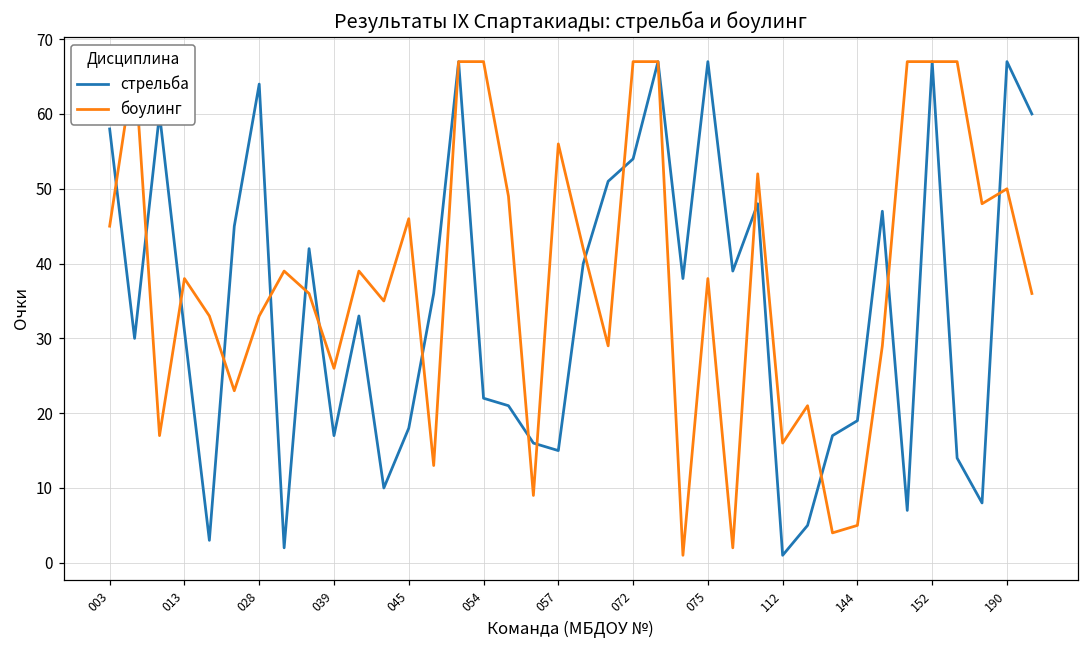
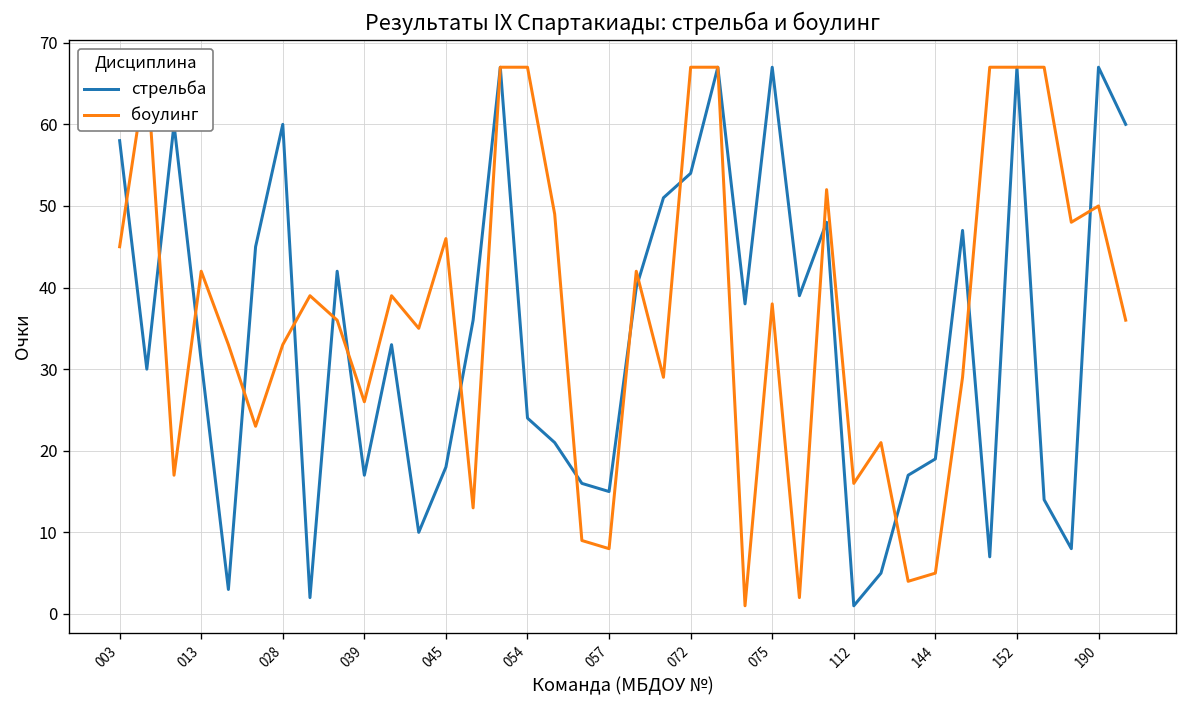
боулинг, 013: 38 -> 42
стрельба, 028: 64 -> 60
стрельба, 054: 22 -> 24
боулинг, 057: 56 -> 8
